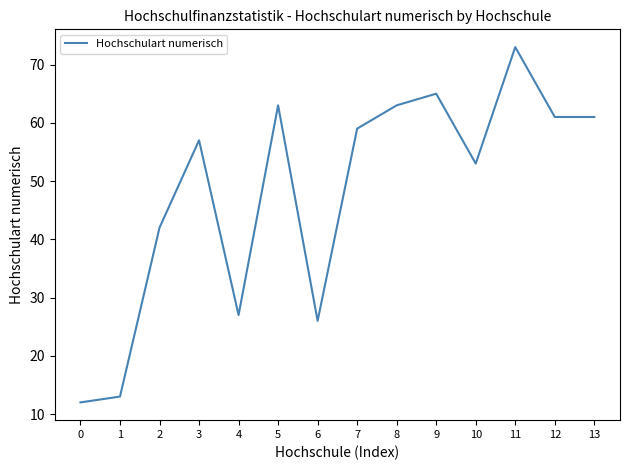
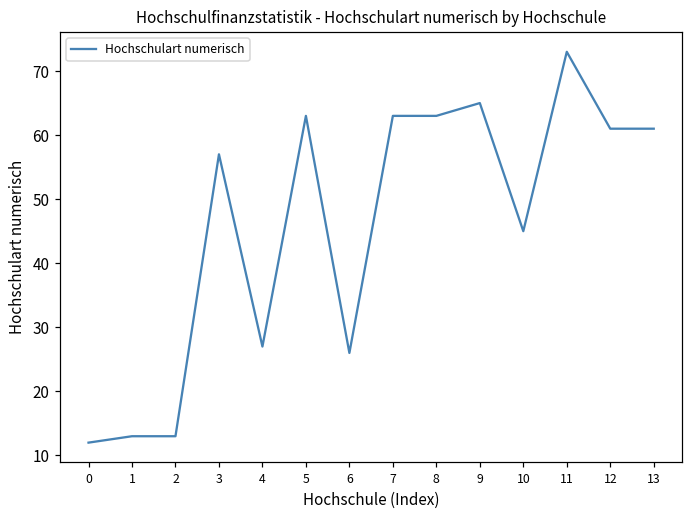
2: 42 -> 13
7: 59 -> 63
10: 53 -> 45
